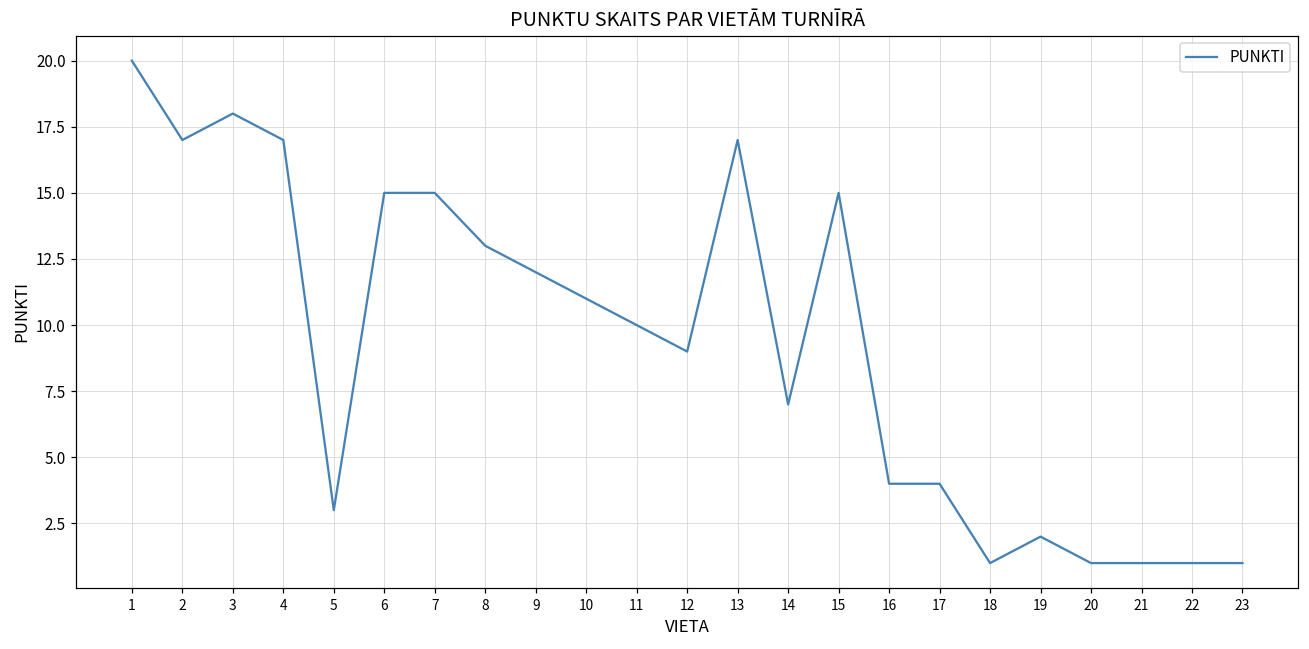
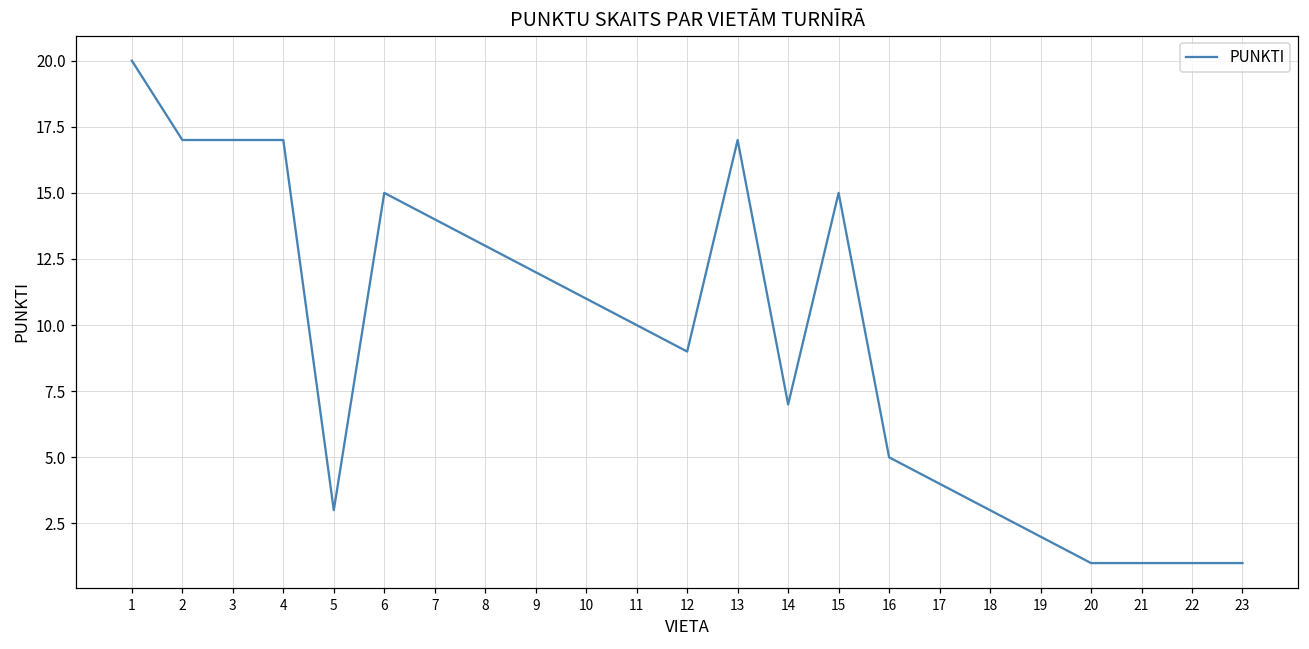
3: 18 -> 17
7: 15 -> 14
16: 4 -> 5
18: 1 -> 3
